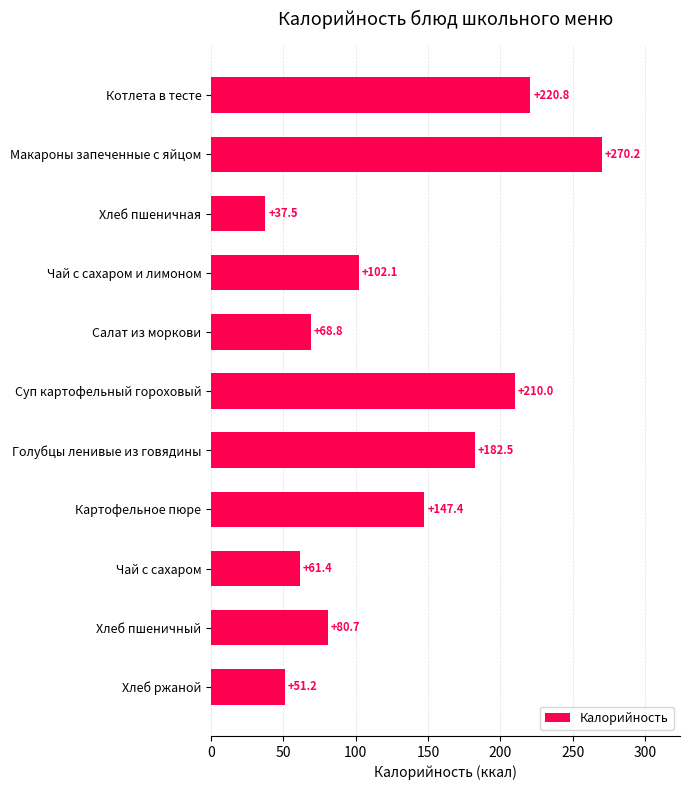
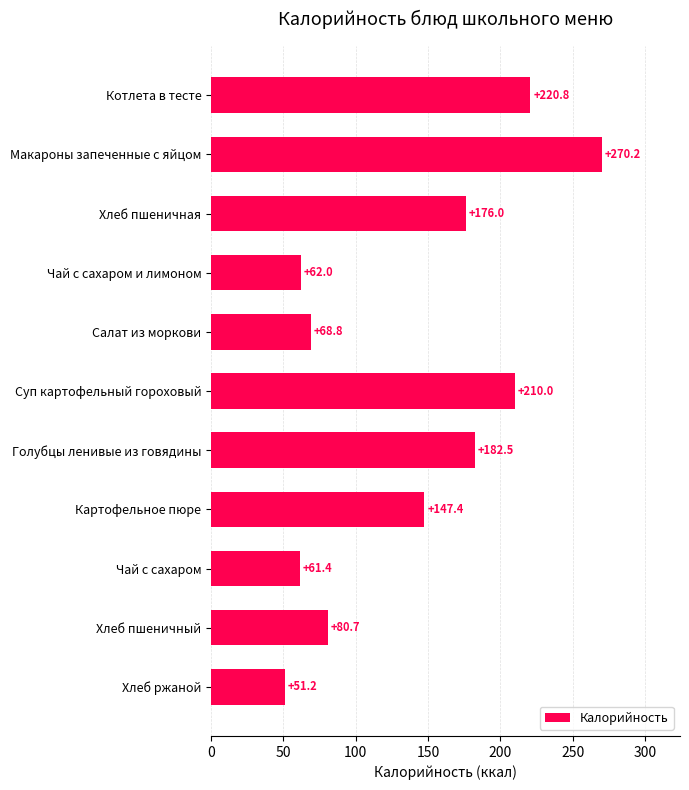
Хлеб пшеничная: +37.5 -> +176.0
Чай с сахаром и лимоном: +102.1 -> +62.0
